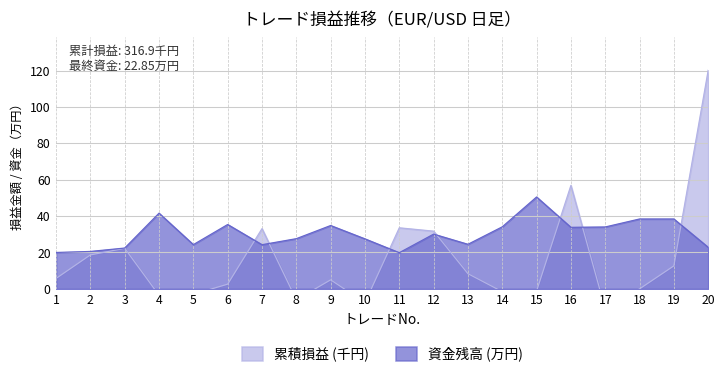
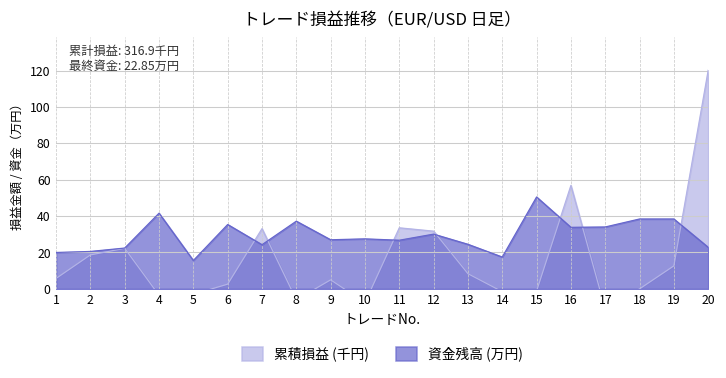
資金残高 (万円), 5: 24 -> 16
資金残高 (万円), 8: 28 -> 37
資金残高 (万円), 9: 35 -> 27
資金残高 (万円), 11: 20 -> 27
資金残高 (万円), 14: 34 -> 18
